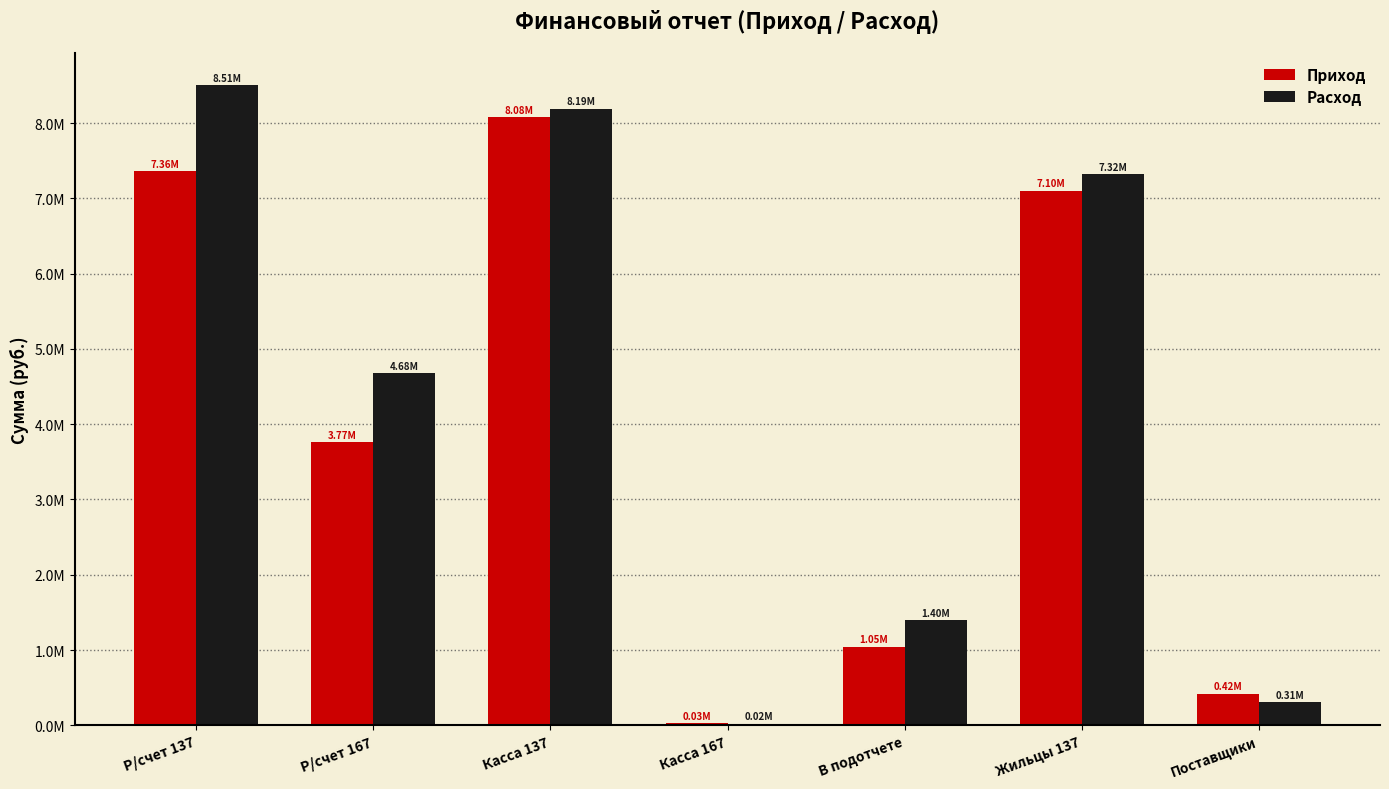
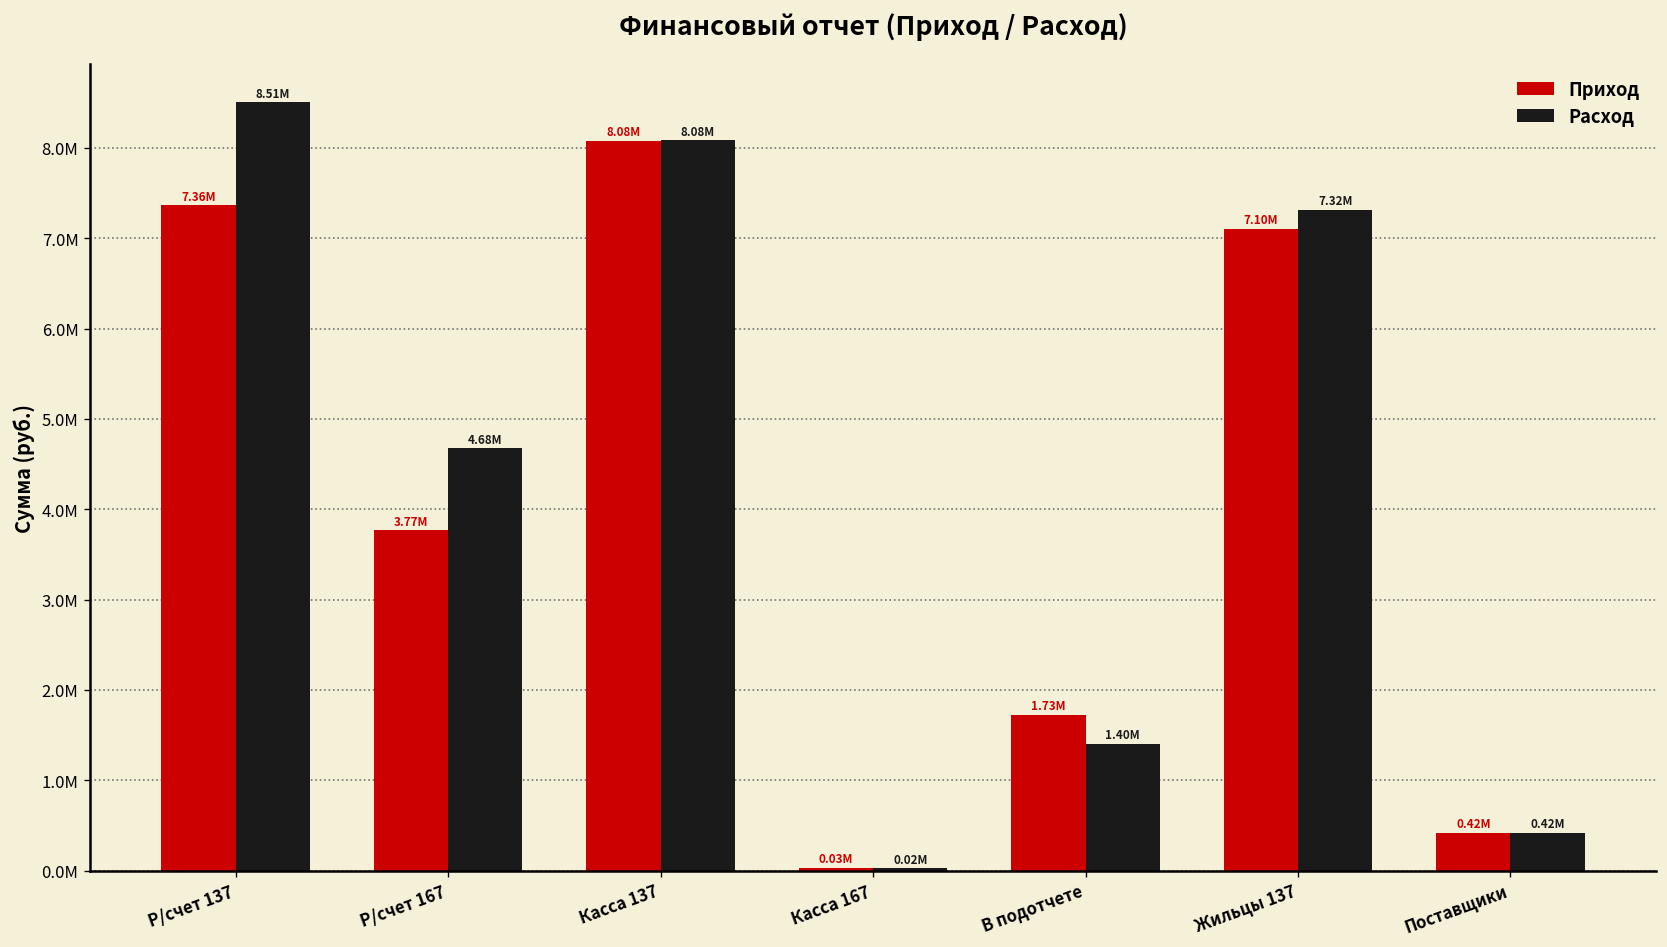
Расход, Касса 137: 8.19M -> 8.08M
Приход, В подотчете: 1.05M -> 1.73M
Расход, Поставщики: 0.31M -> 0.42M
